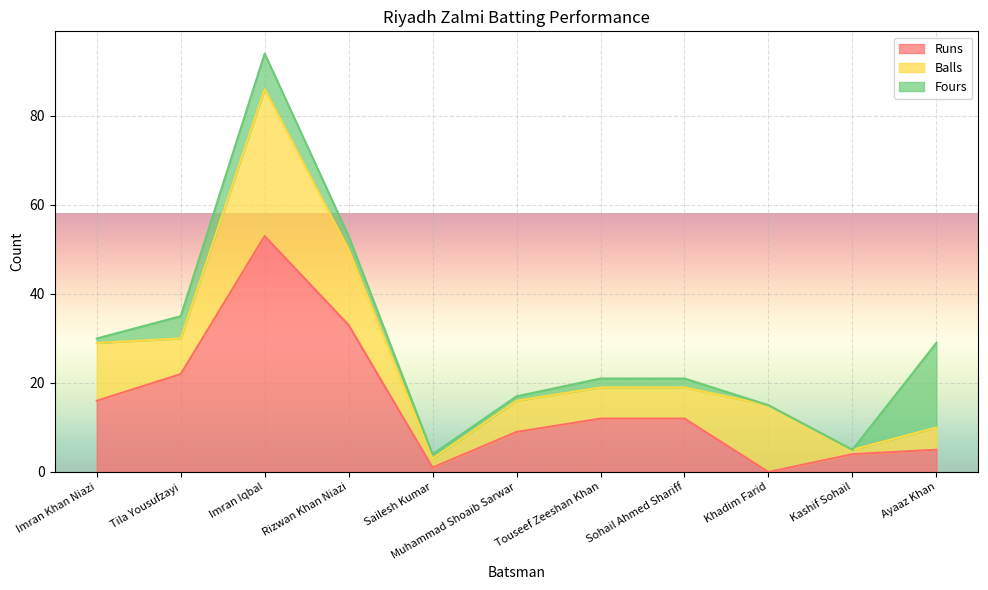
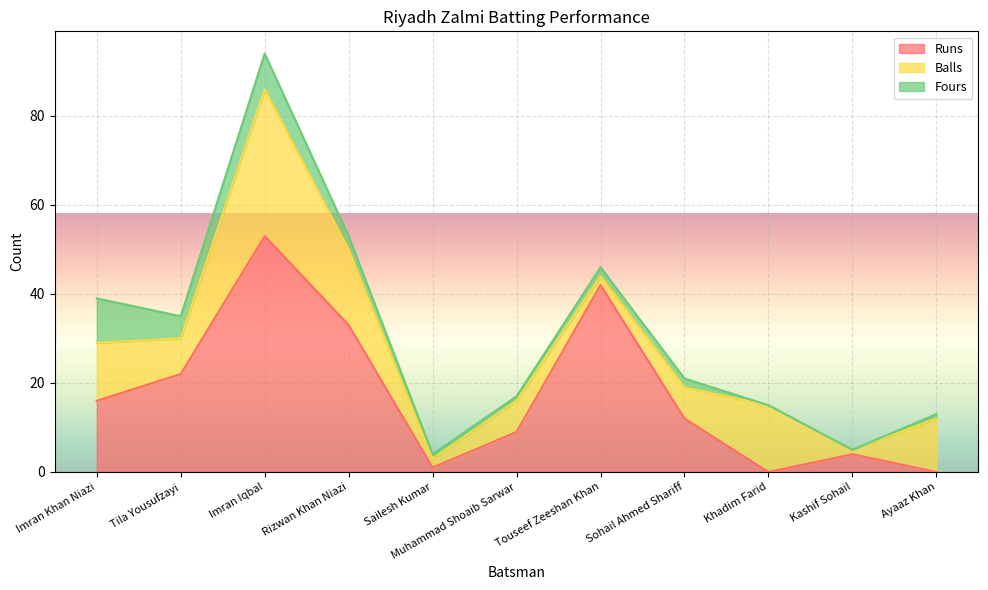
Fours, Imran Khan Niazi: 1 -> 10
Runs, Touseef Zeeshan Khan: 12 -> 42
Balls, Touseef Zeeshan Khan: 7 -> 2
Runs, Ayaaz Khan: 5 -> 0
Balls, Ayaaz Khan: 5 -> 12
Fours, Ayaaz Khan: 19 -> 1
